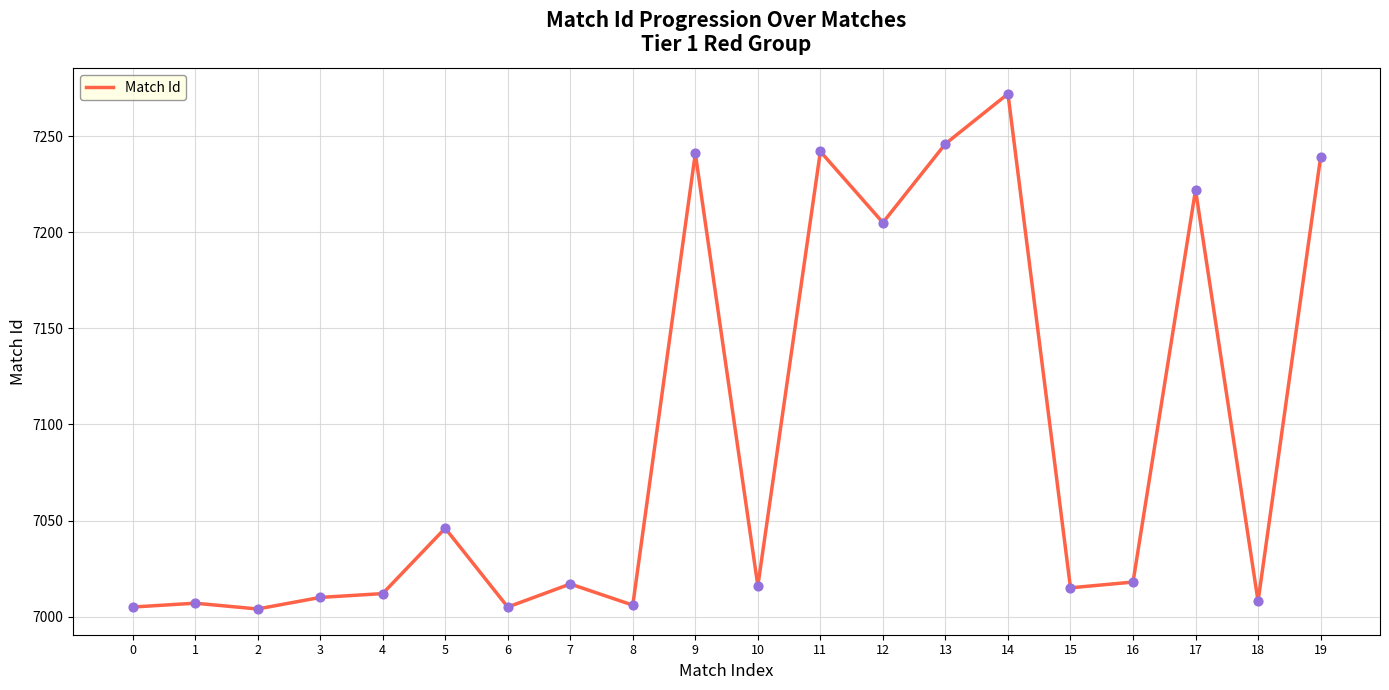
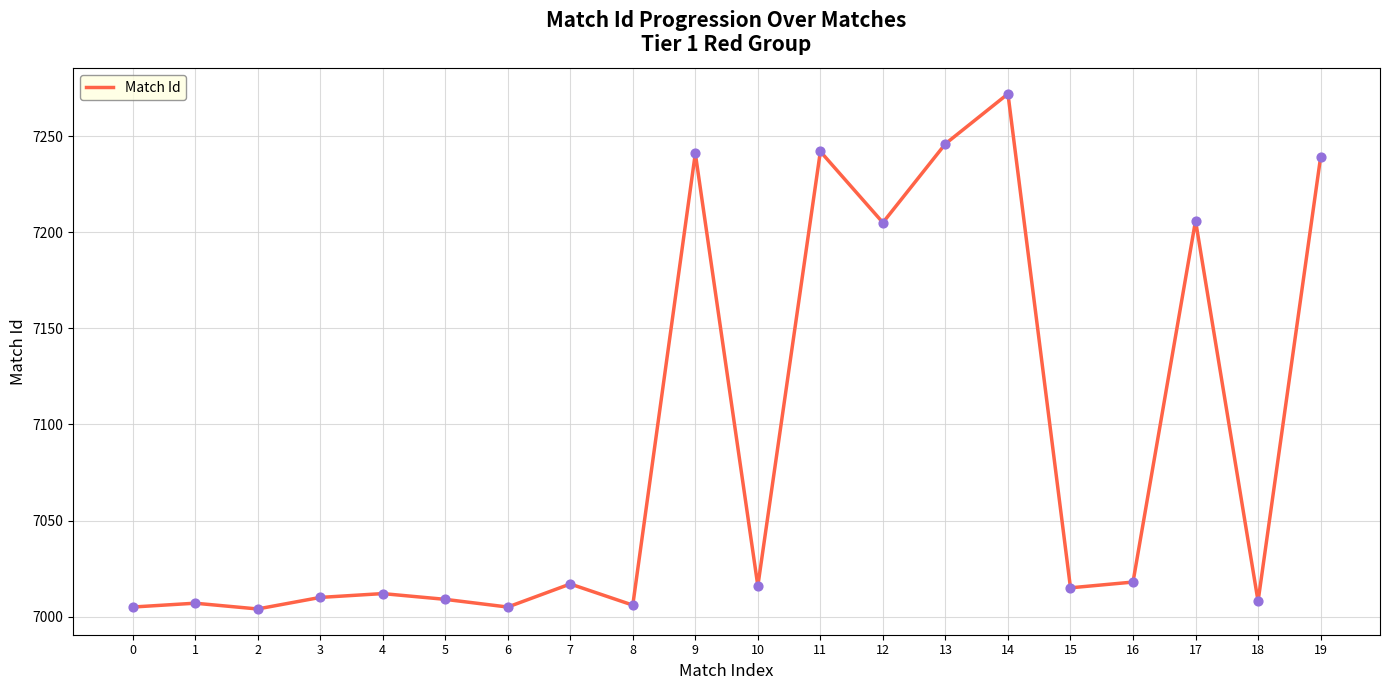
5: 7046 -> 7009
17: 7222 -> 7206
